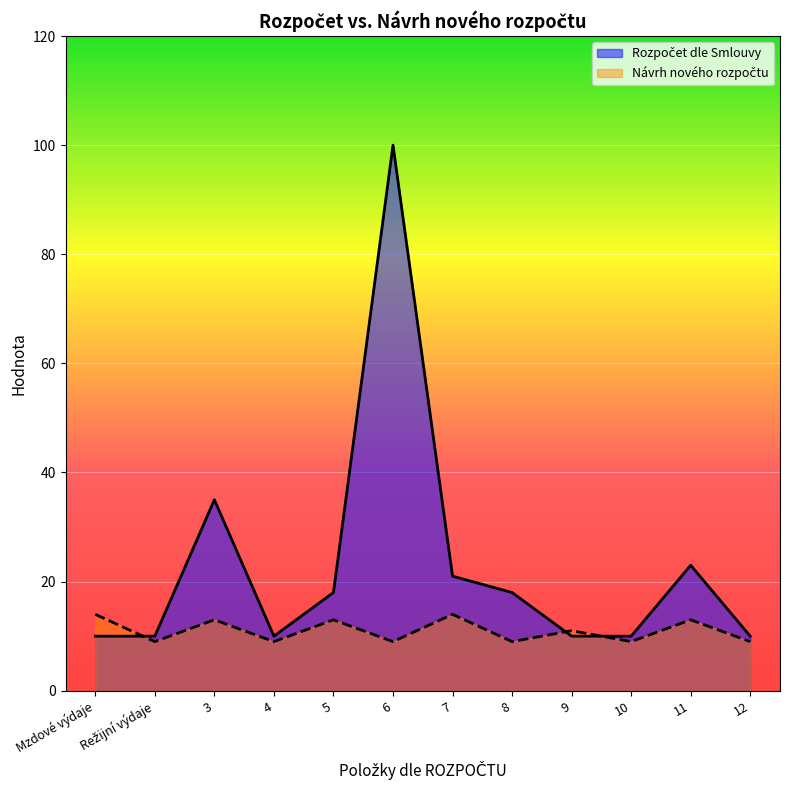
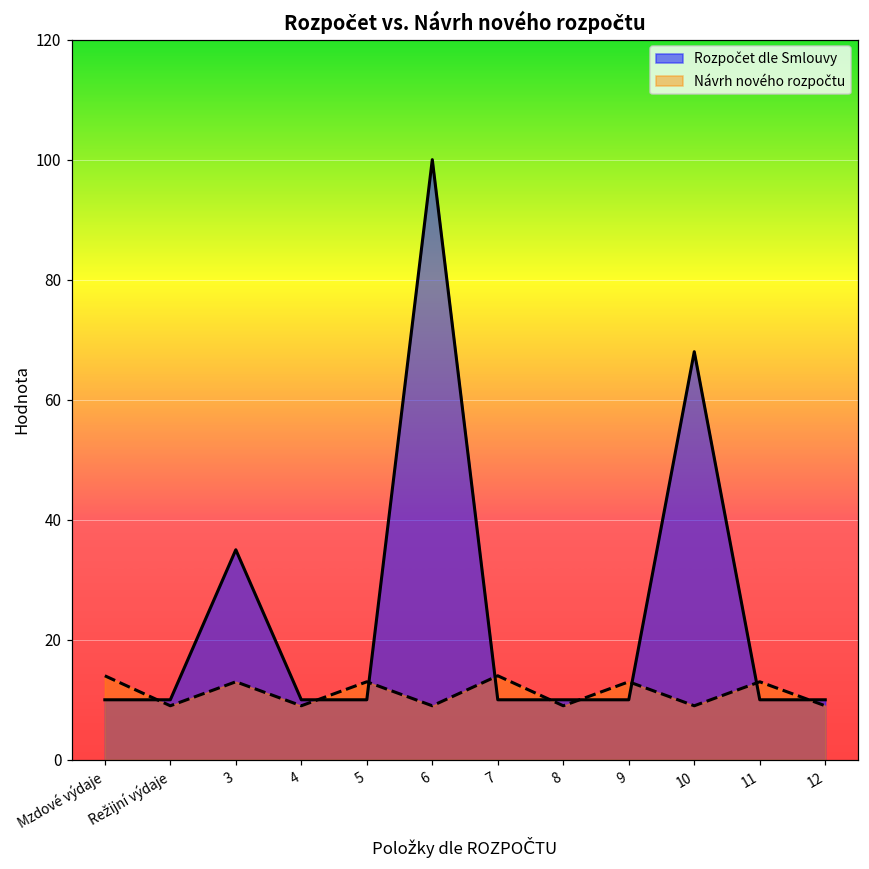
Rozpočet dle Smlouvy, 5: 18 -> 10
Rozpočet dle Smlouvy, 7: 21 -> 10
Rozpočet dle Smlouvy, 8: 18 -> 10
Návrh nového rozpočtu, 9: 11 -> 13
Rozpočet dle Smlouvy, 10: 10 -> 68
Rozpočet dle Smlouvy, 11: 23 -> 10
